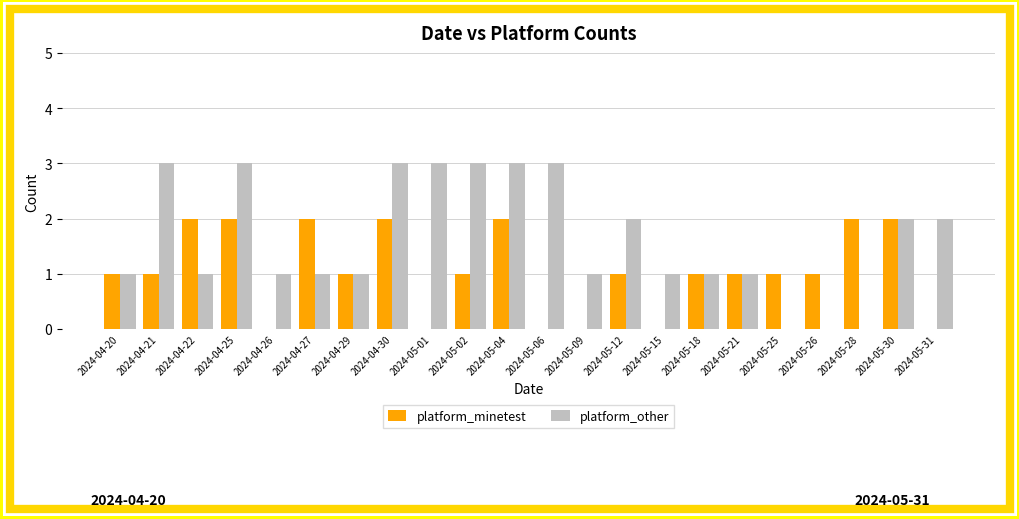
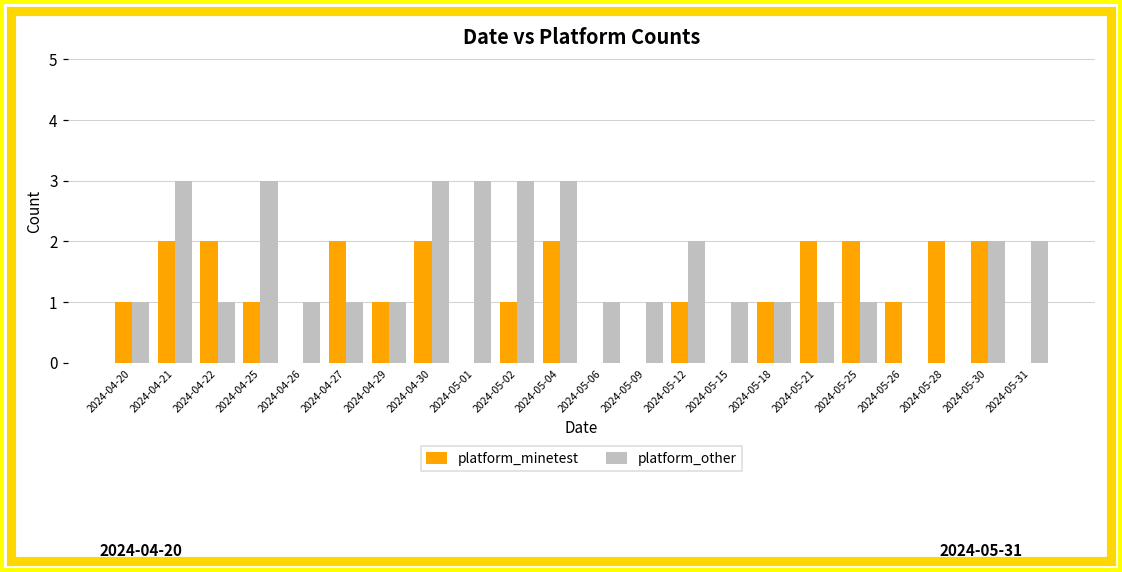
platform_minetest, 2024-04-21: 1 -> 2
platform_minetest, 2024-04-25: 2 -> 1
platform_other, 2024-05-06: 3 -> 1
platform_minetest, 2024-05-21: 1 -> 2
platform_minetest, 2024-05-25: 1 -> 2
platform_other, 2024-05-25: 0 -> 1
